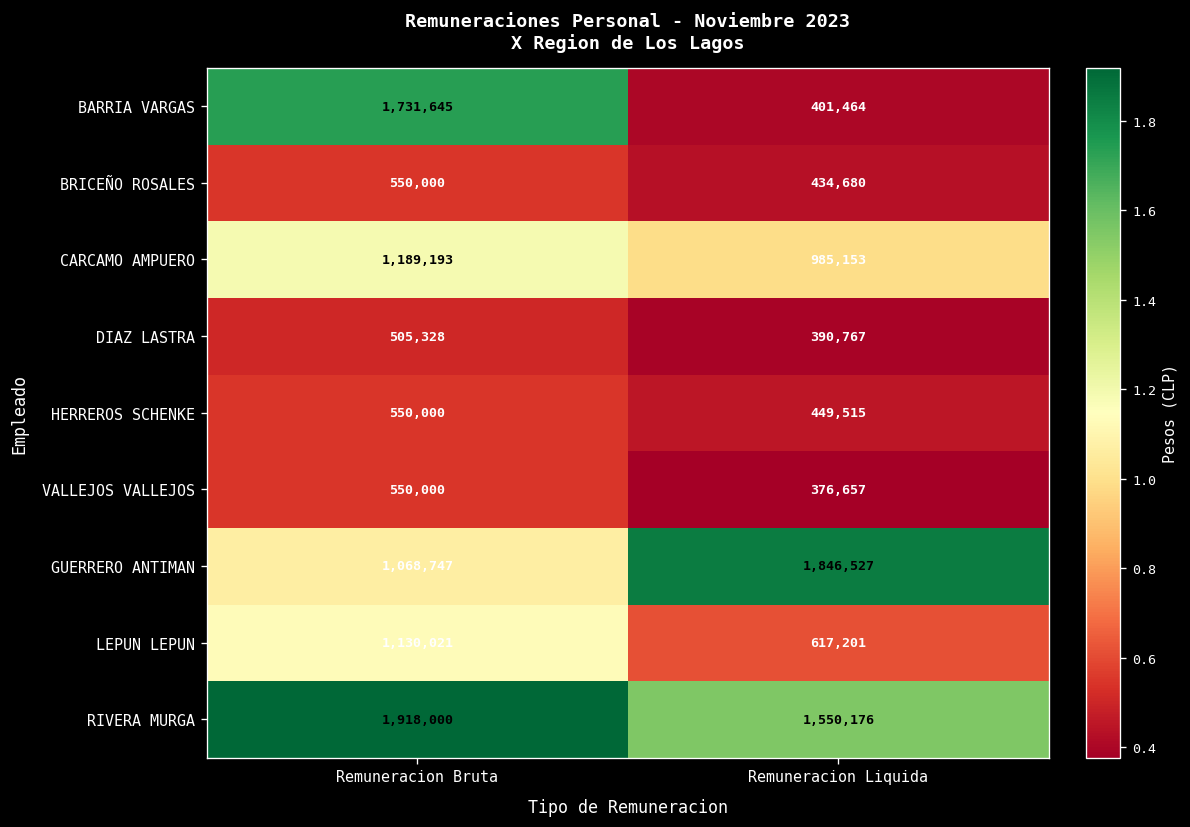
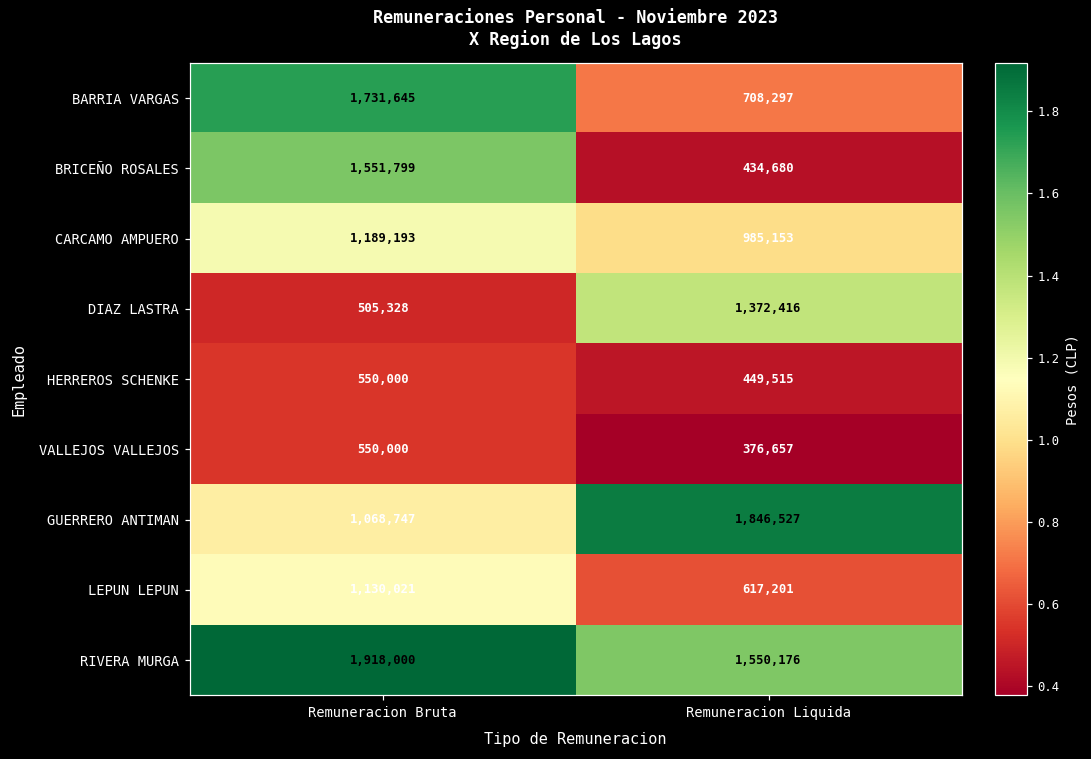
BARRIA VARGAS, Remuneracion Liquida: 401,464 -> 708,297
BRICEÑO ROSALES, Remuneracion Bruta: 550,000 -> 1,551,799
DIAZ LASTRA, Remuneracion Liquida: 390,767 -> 1,372,416
